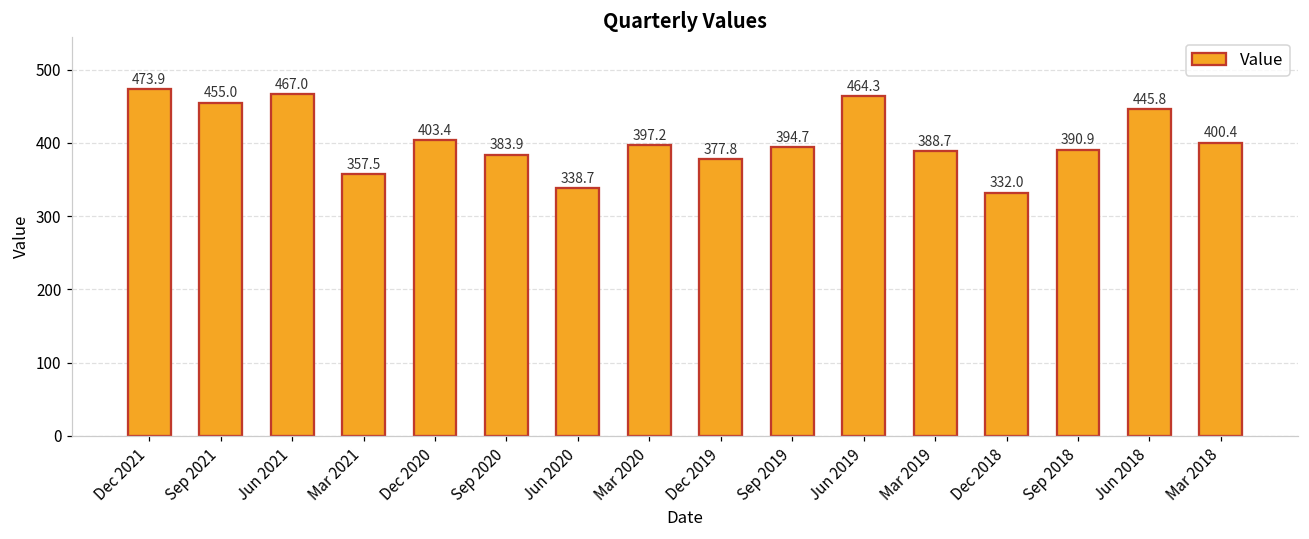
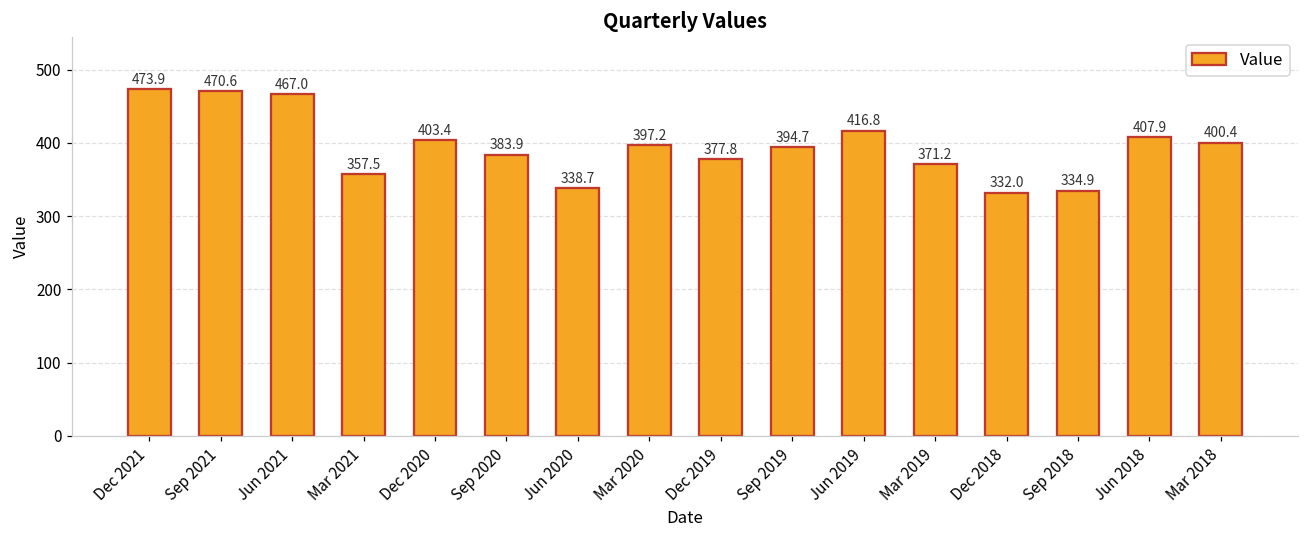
Sep 2021: 455.0 -> 470.6
Jun 2019: 464.3 -> 416.8
Mar 2019: 388.7 -> 371.2
Sep 2018: 390.9 -> 334.9
Jun 2018: 445.8 -> 407.9
